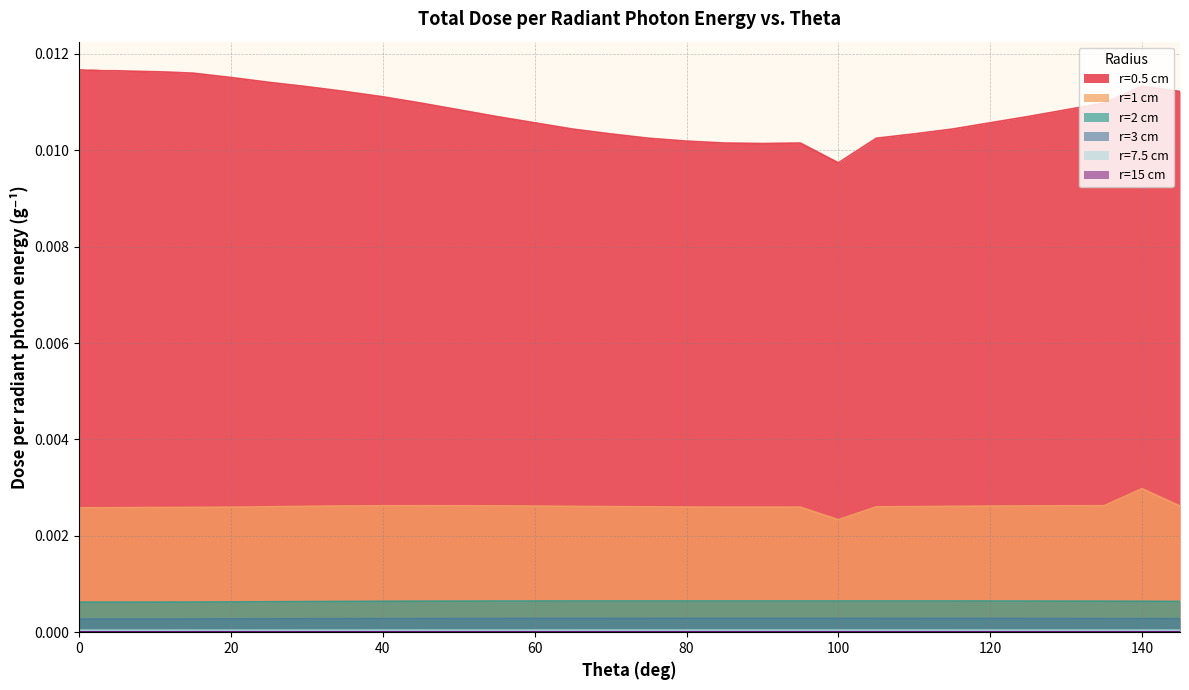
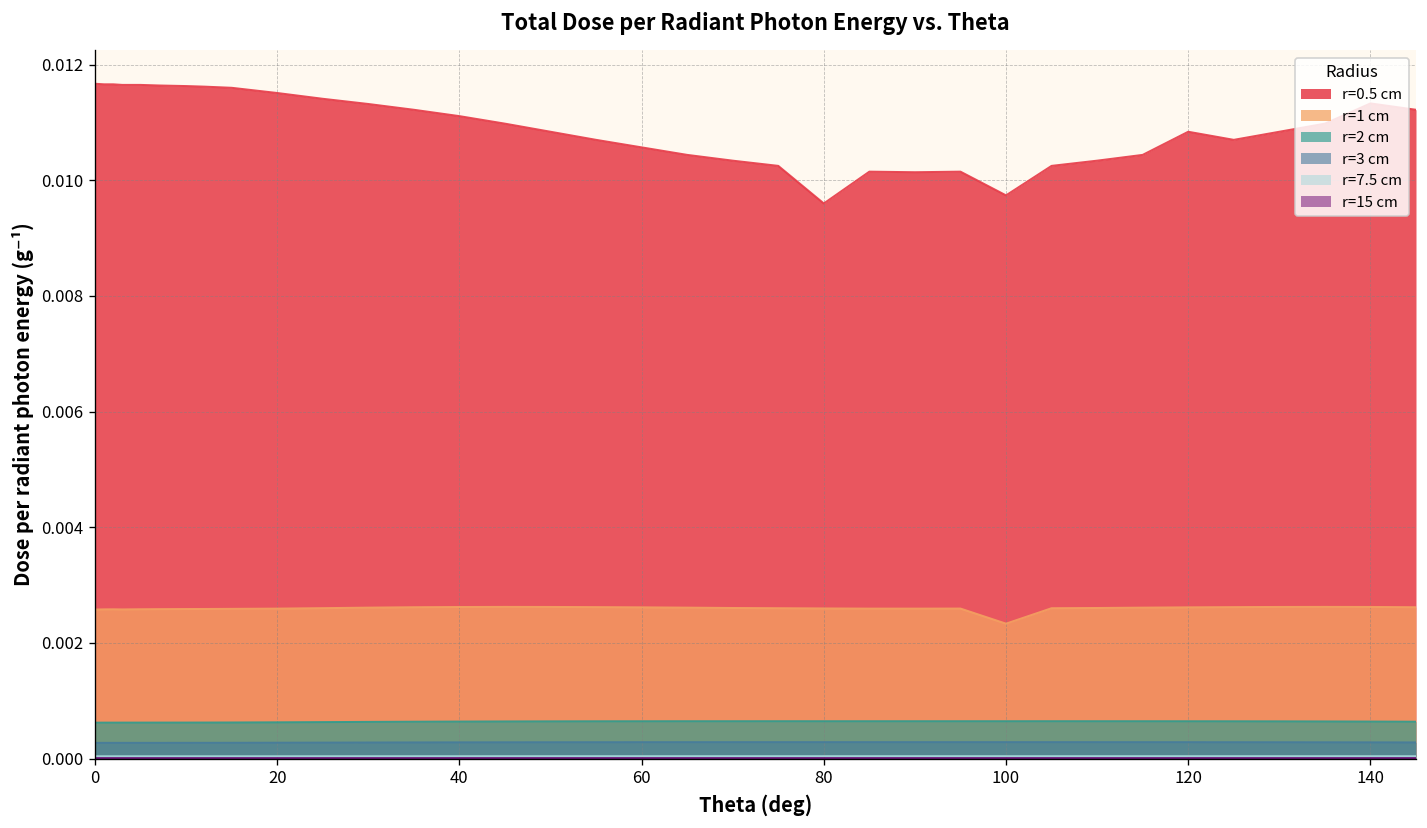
r=0.5 cm, 80: 0.0102 -> 0.0096
r=0.5 cm, 120: 0.0106 -> 0.0108
r=1 cm, 140: 0.0030 -> 0.0026
